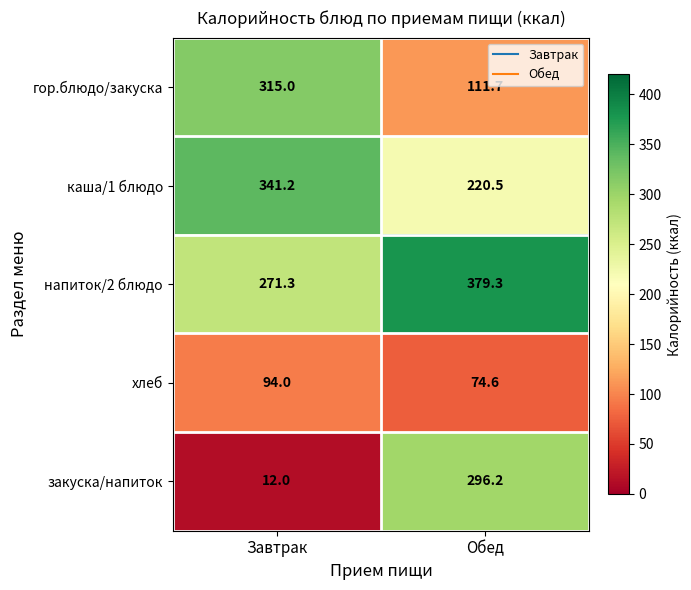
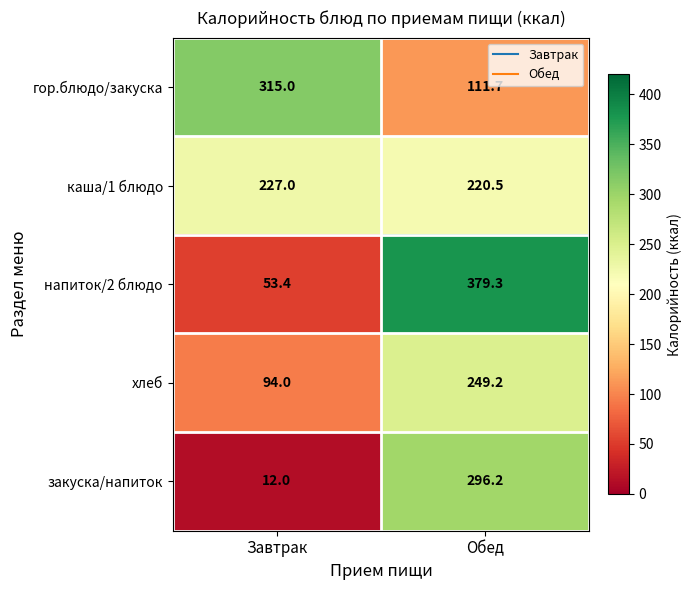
каша/1 блюдо, Завтрак: 341.2 -> 227.0
напиток/2 блюдо, Завтрак: 271.3 -> 53.4
хлеб, Обед: 74.6 -> 249.2
